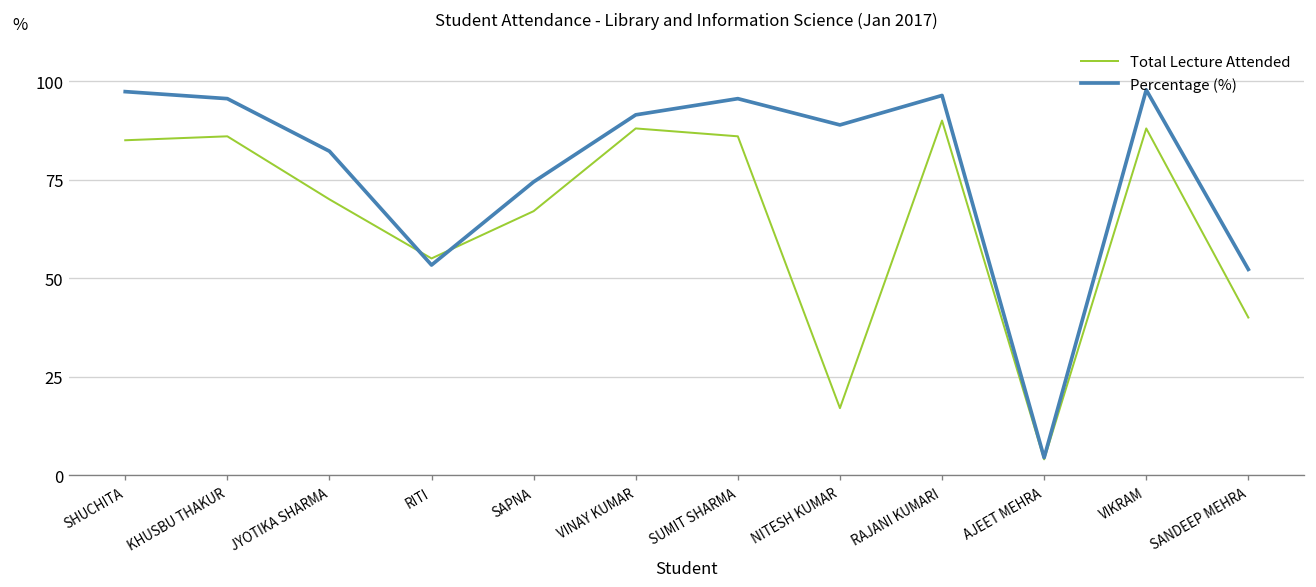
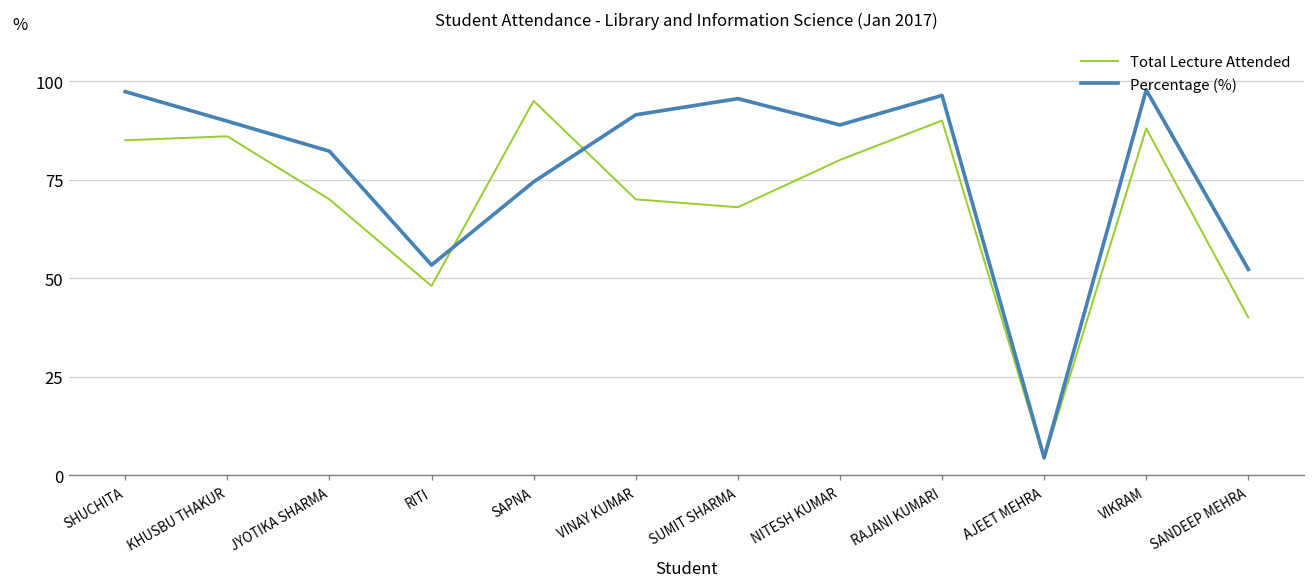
Percentage (%), KHUSBU THAKUR: 96 -> 90
Total Lecture Attended, RITI: 55 -> 48
Total Lecture Attended, SAPNA: 67 -> 95
Total Lecture Attended, VINAY KUMAR: 88 -> 70
Total Lecture Attended, SUMIT SHARMA: 86 -> 68
Total Lecture Attended, NITESH KUMAR: 17 -> 80
